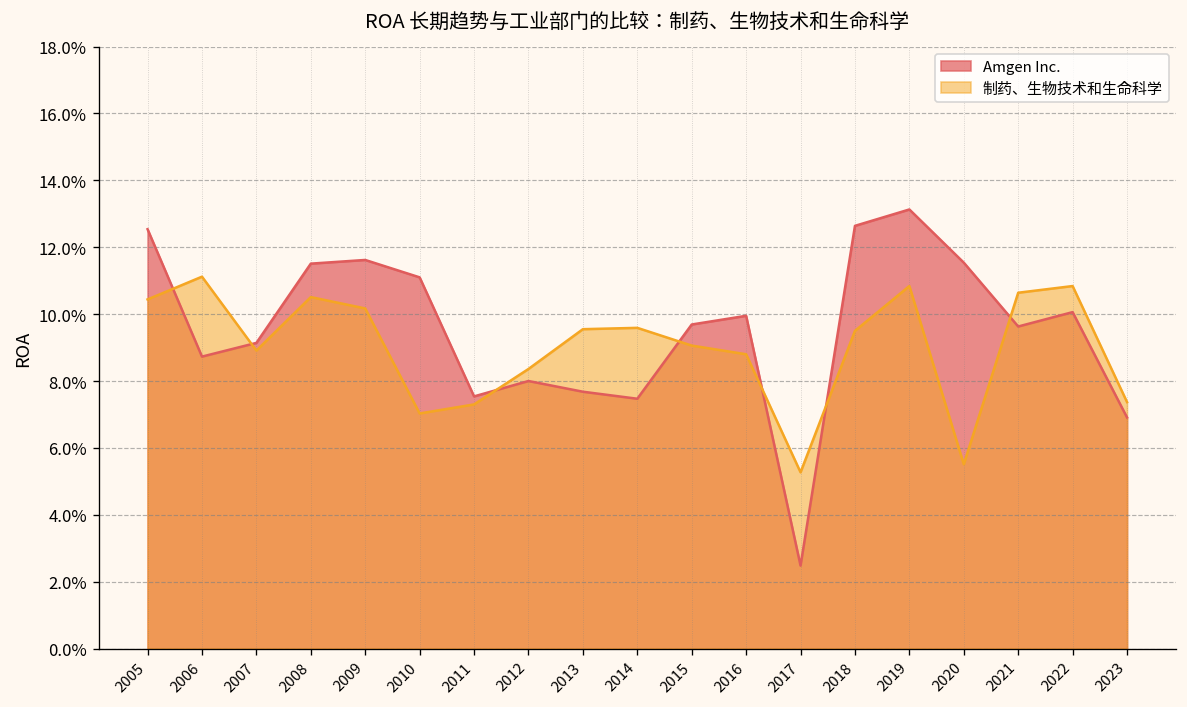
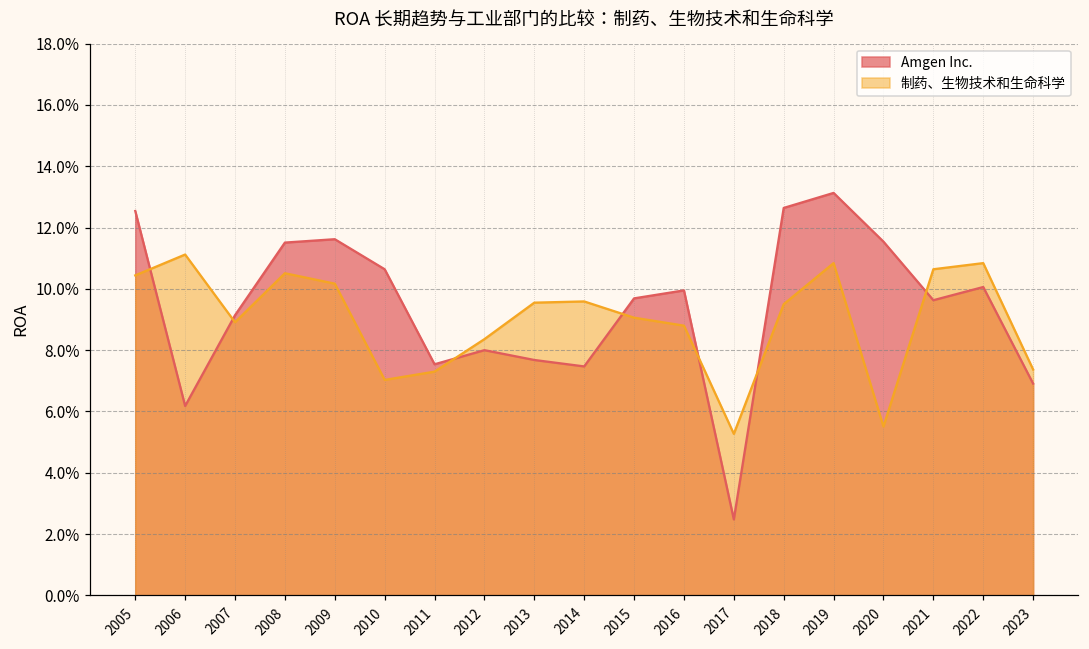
Amgen Inc., 2006: 8.7% -> 6.2%
Amgen Inc., 2010: 11.1% -> 10.6%
